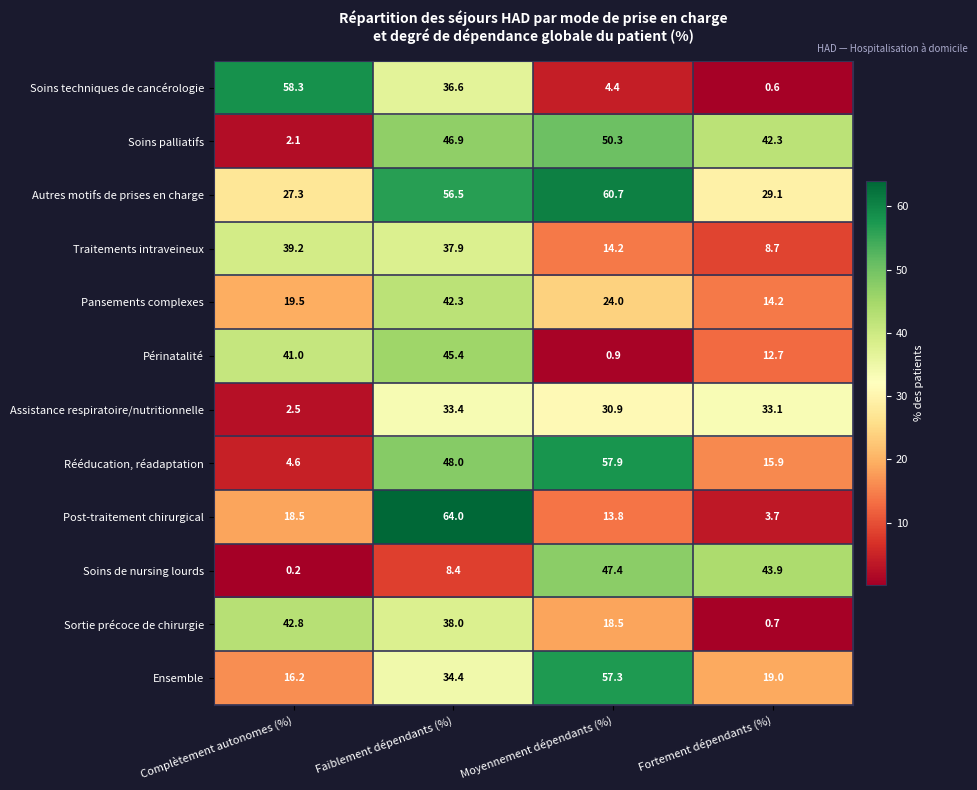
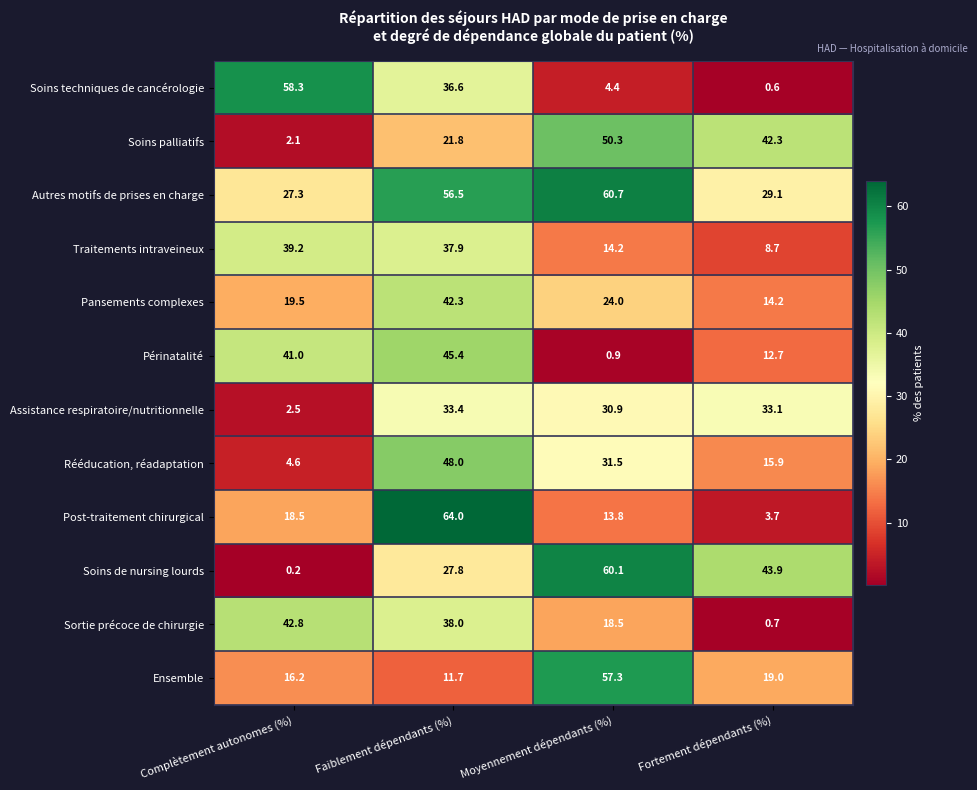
Soins palliatifs, Faiblement dépendants (%): 46.9 -> 21.8
Rééducation, réadaptation, Moyennement dépendants (%): 57.9 -> 31.5
Soins de nursing lourds, Faiblement dépendants (%): 8.4 -> 27.8
Soins de nursing lourds, Moyennement dépendants (%): 47.4 -> 60.1
Ensemble, Faiblement dépendants (%): 34.4 -> 11.7
